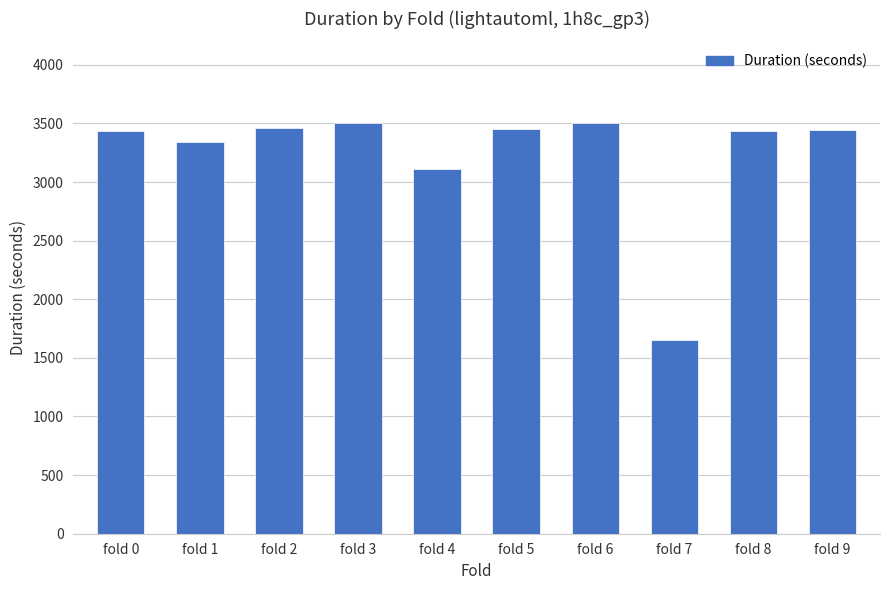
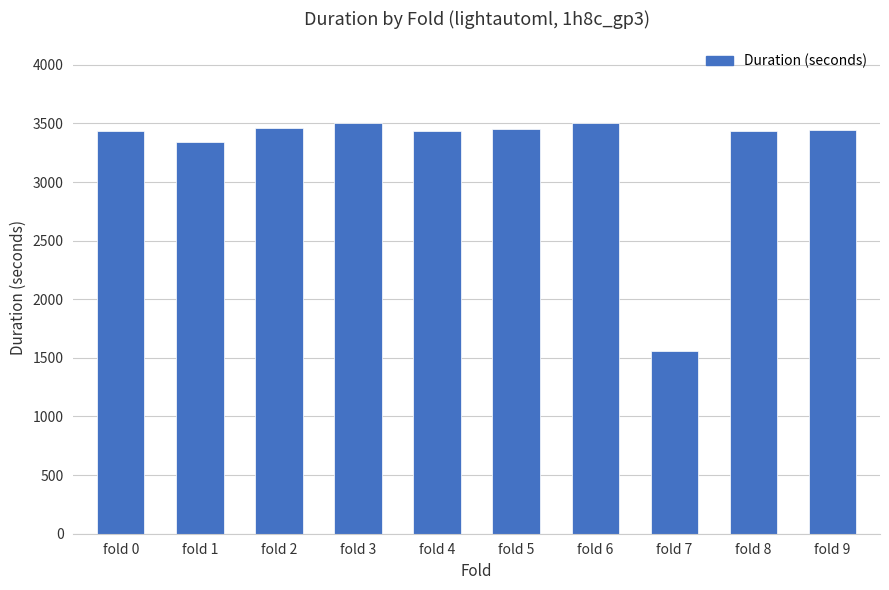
fold 4: 3110 -> 3440
fold 7: 1650 -> 1560
